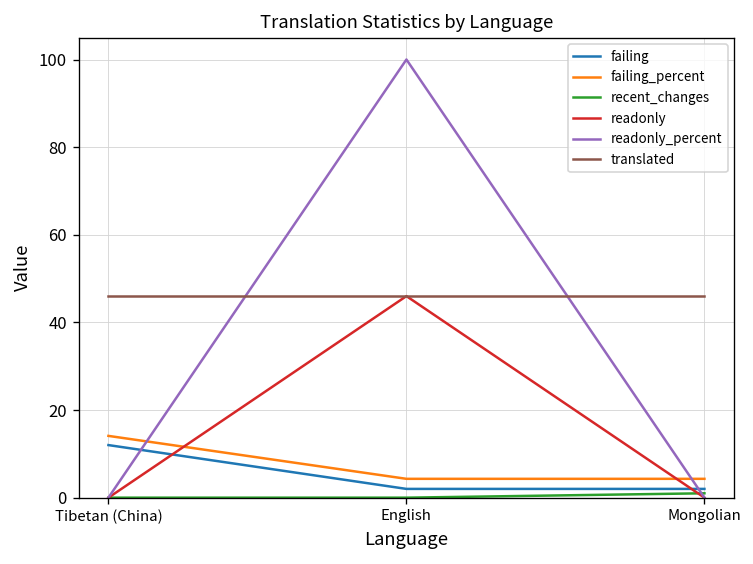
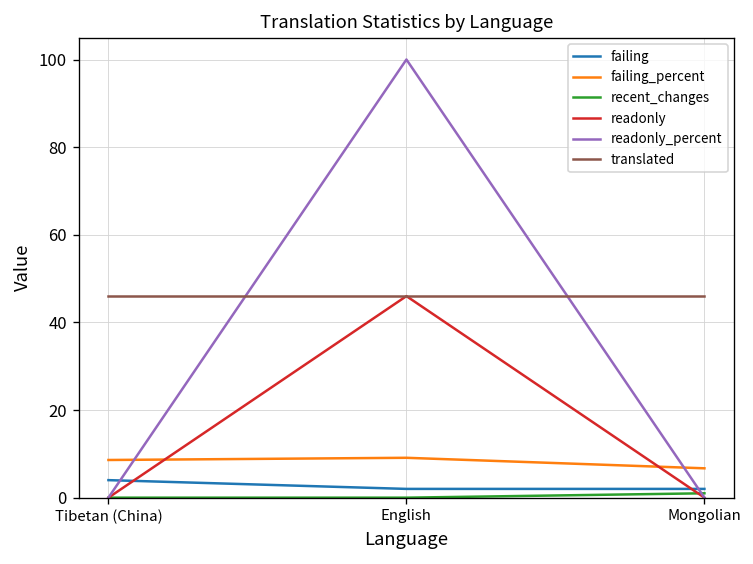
failing, Tibetan (China): 12 -> 4
failing_percent, Tibetan (China): 14 -> 9
failing_percent, English: 4 -> 9
failing_percent, Mongolian: 4 -> 7
